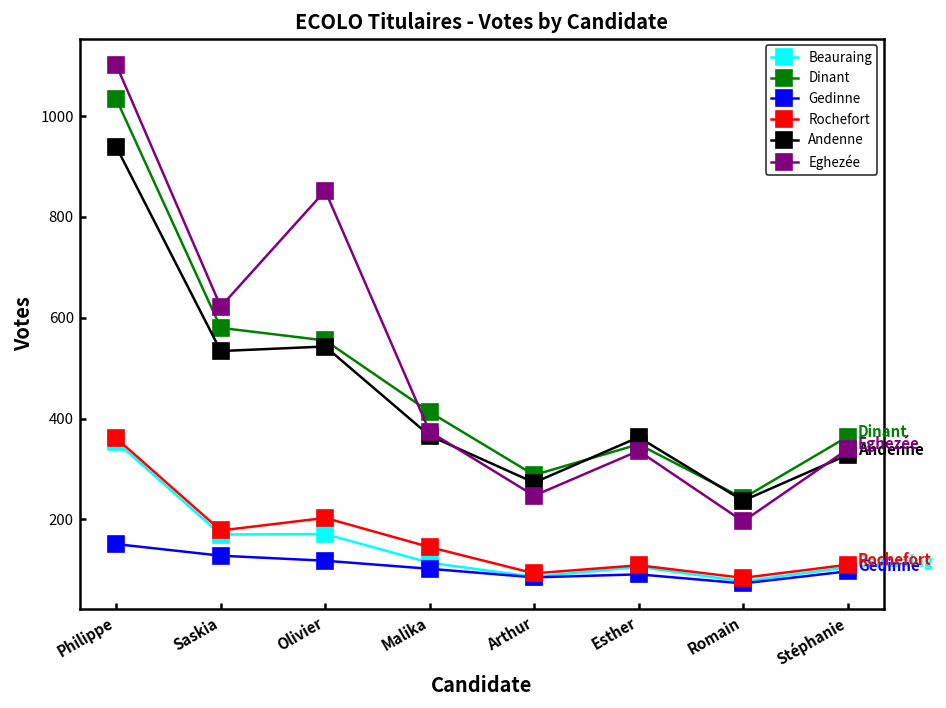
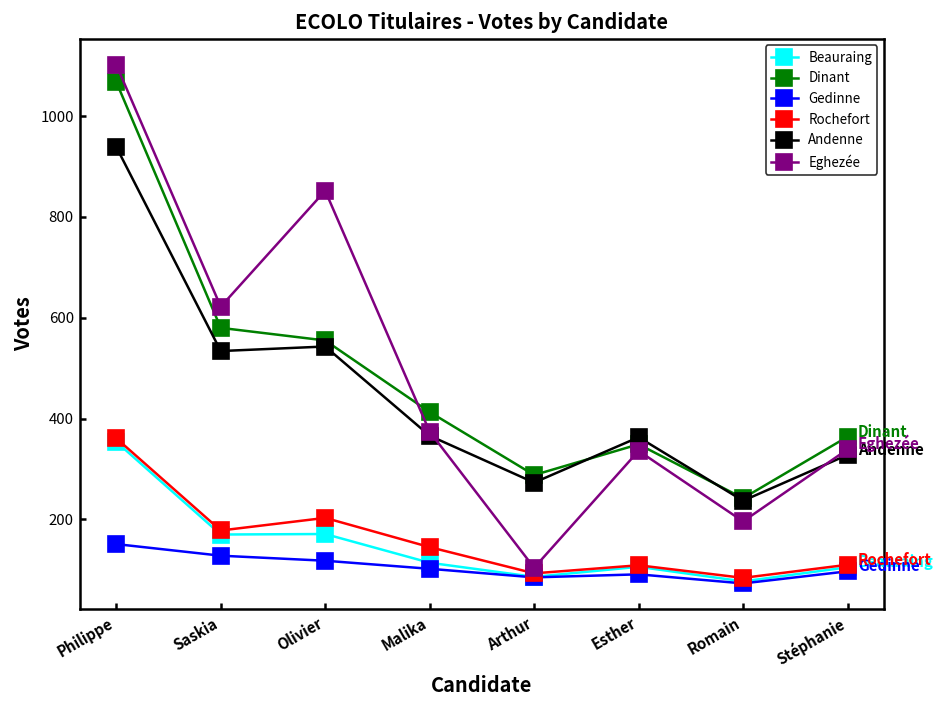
Dinant, Philippe: 1030 -> 1070
Eghezée, Arthur: 250 -> 100
